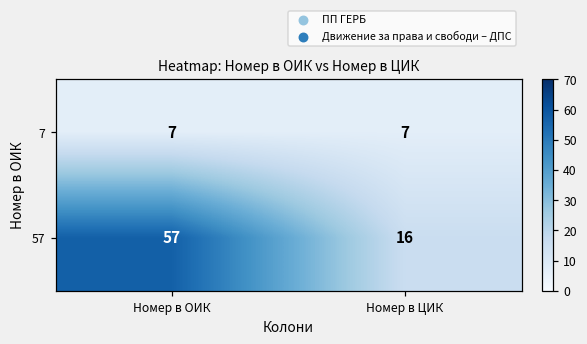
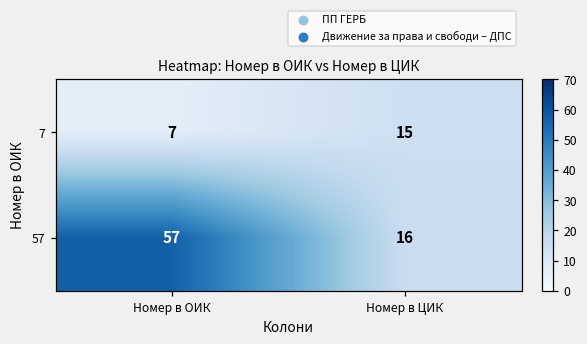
7, Номер в ЦИК: 7 -> 15
